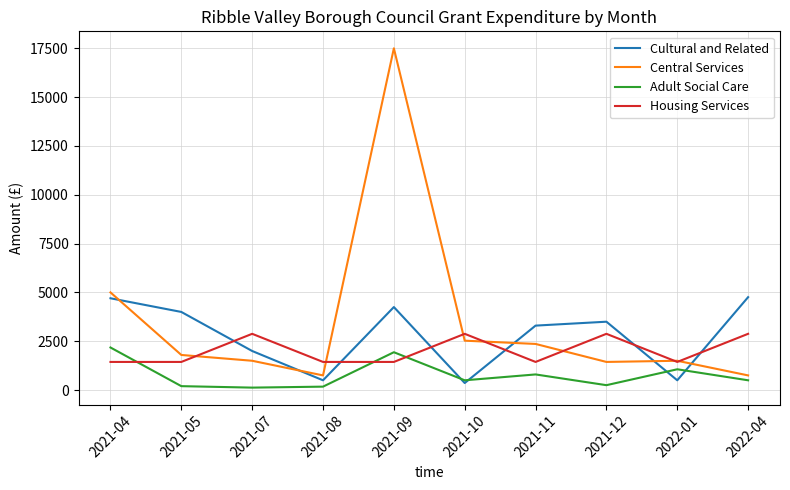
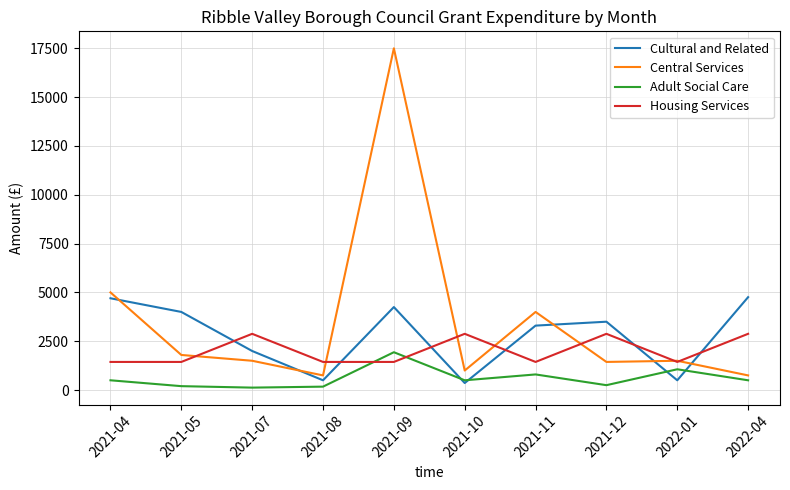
Adult Social Care, 2021-04: 2200 -> 500
Central Services, 2021-10: 2500 -> 1000
Central Services, 2021-11: 2400 -> 4000
